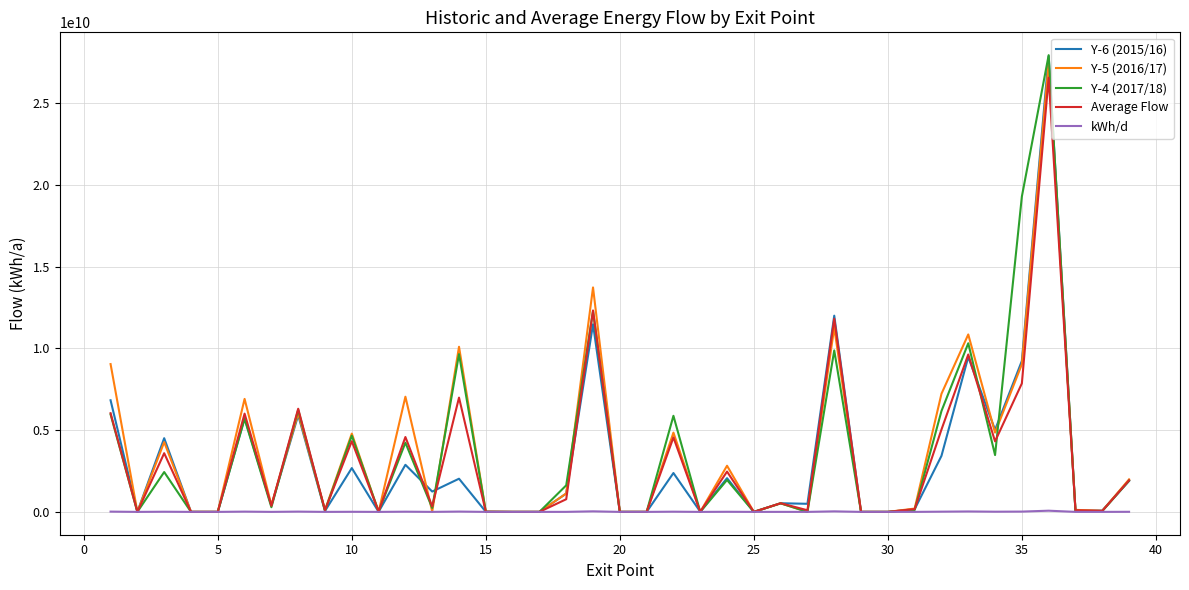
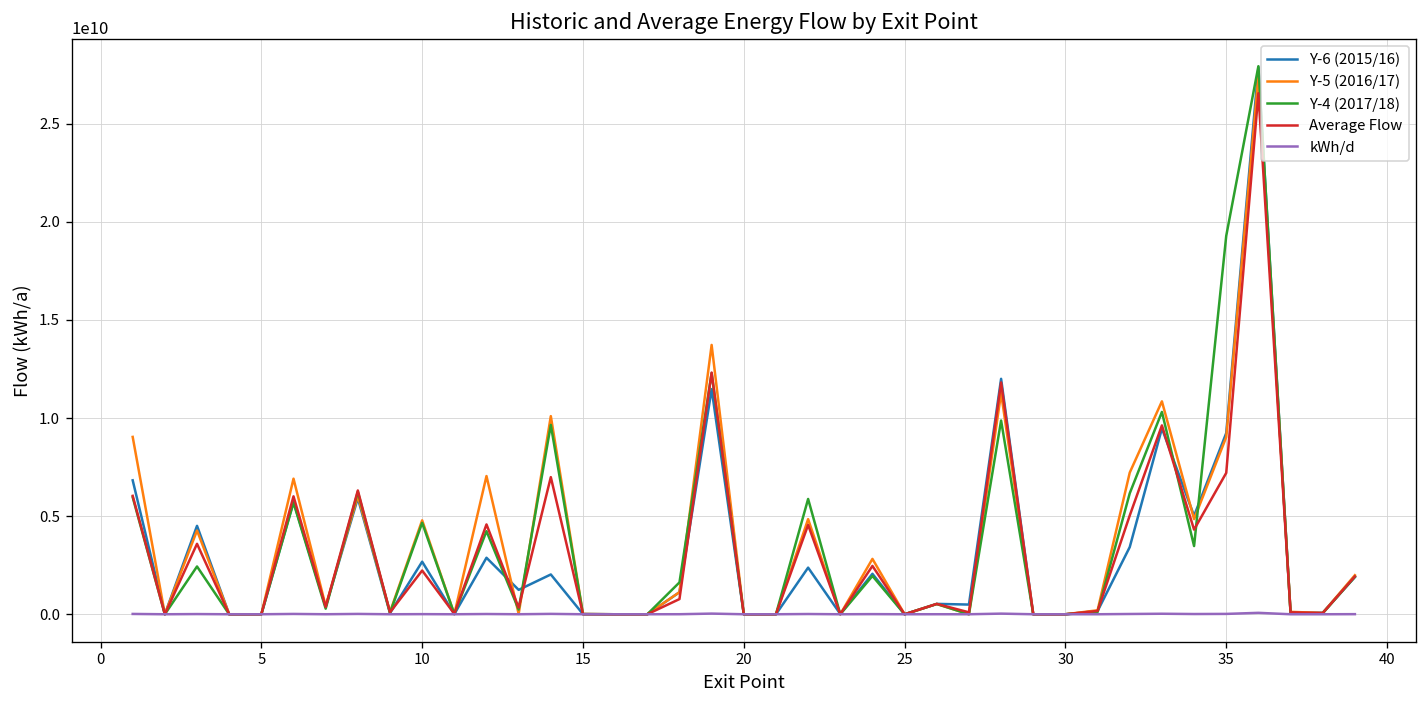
Average Flow, 10: 4300000000 -> 2200000000
Average Flow, 35: 7900000000 -> 7200000000
